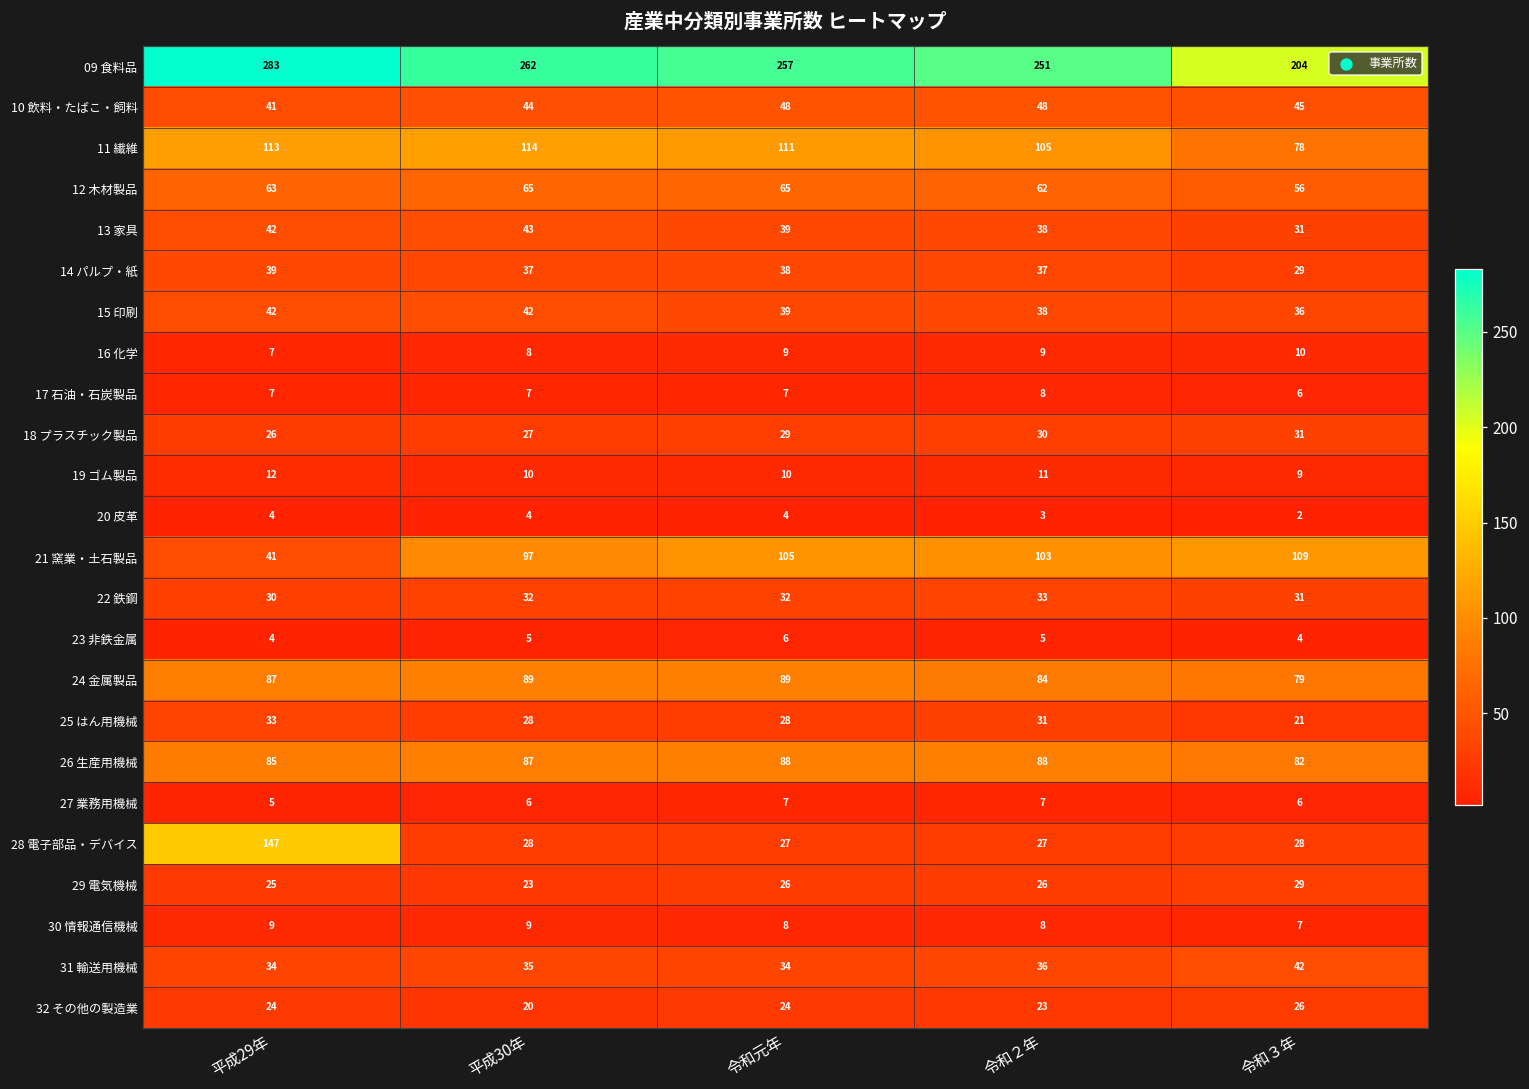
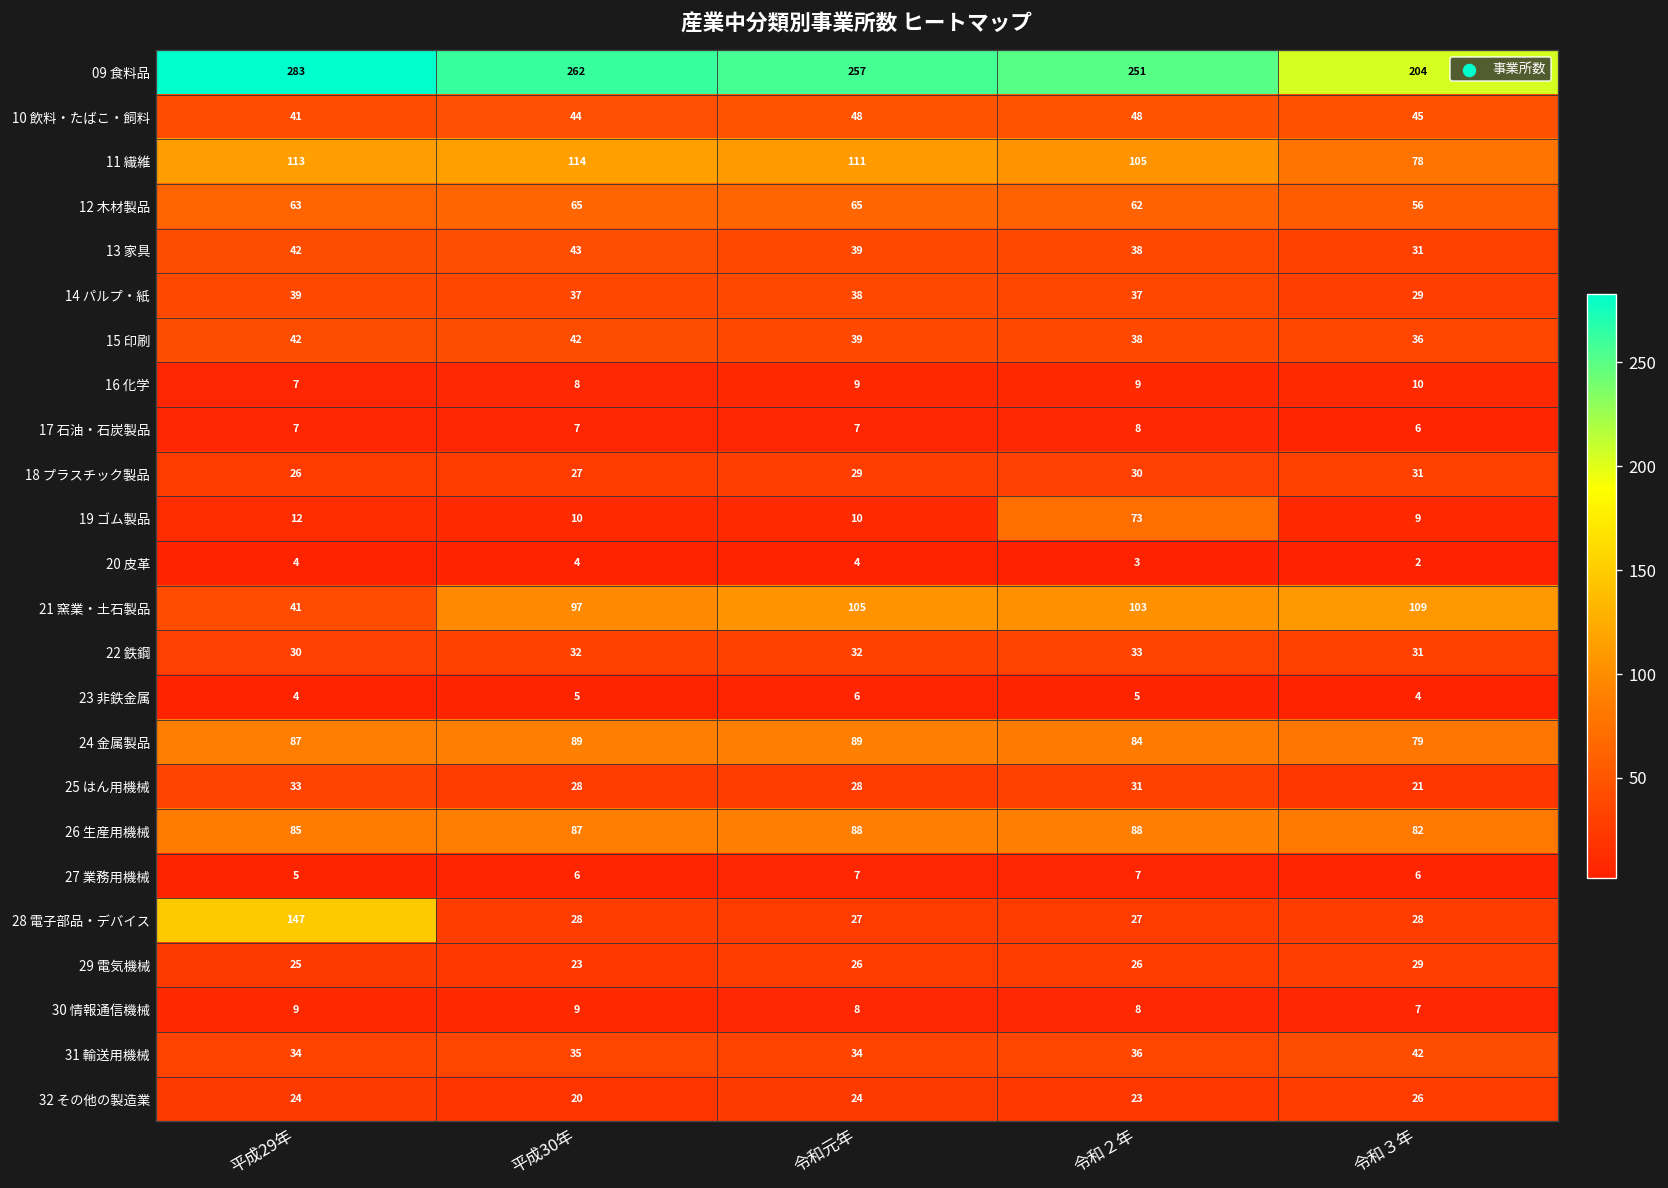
19 ゴム製品, 令和２年: 11 -> 73
